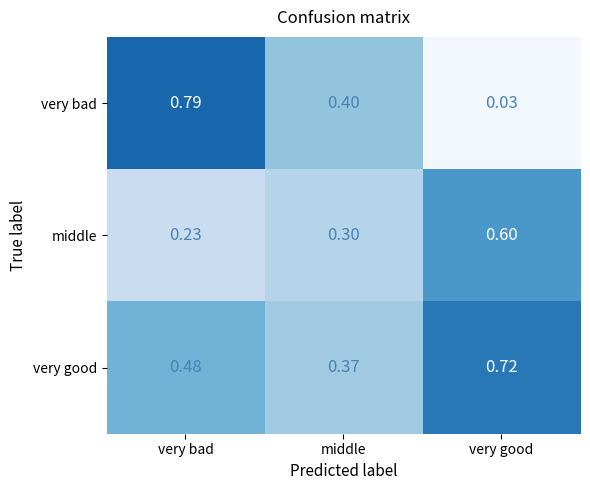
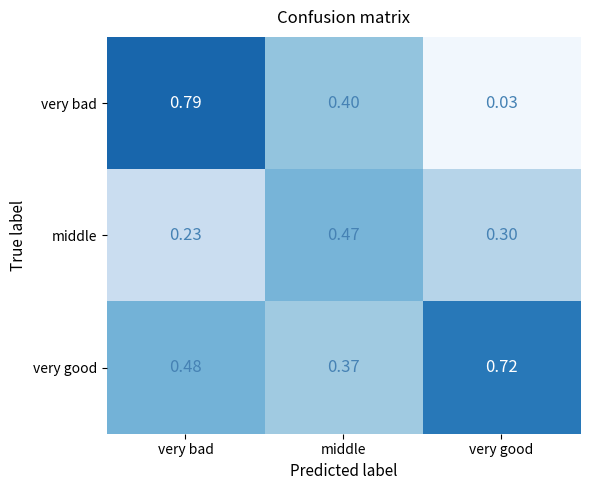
middle, middle: 0.30 -> 0.47
middle, very good: 0.60 -> 0.30
